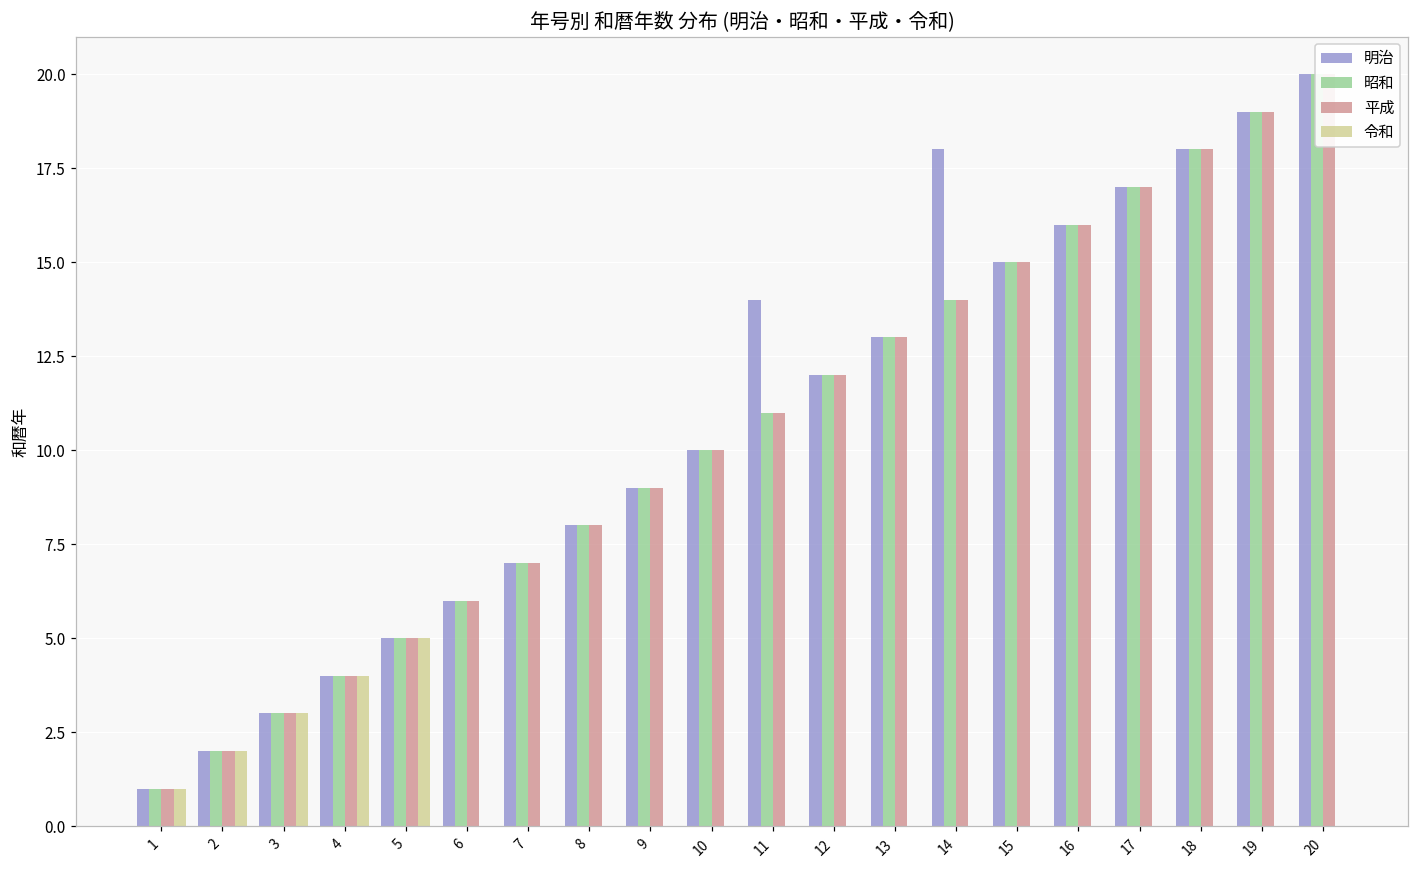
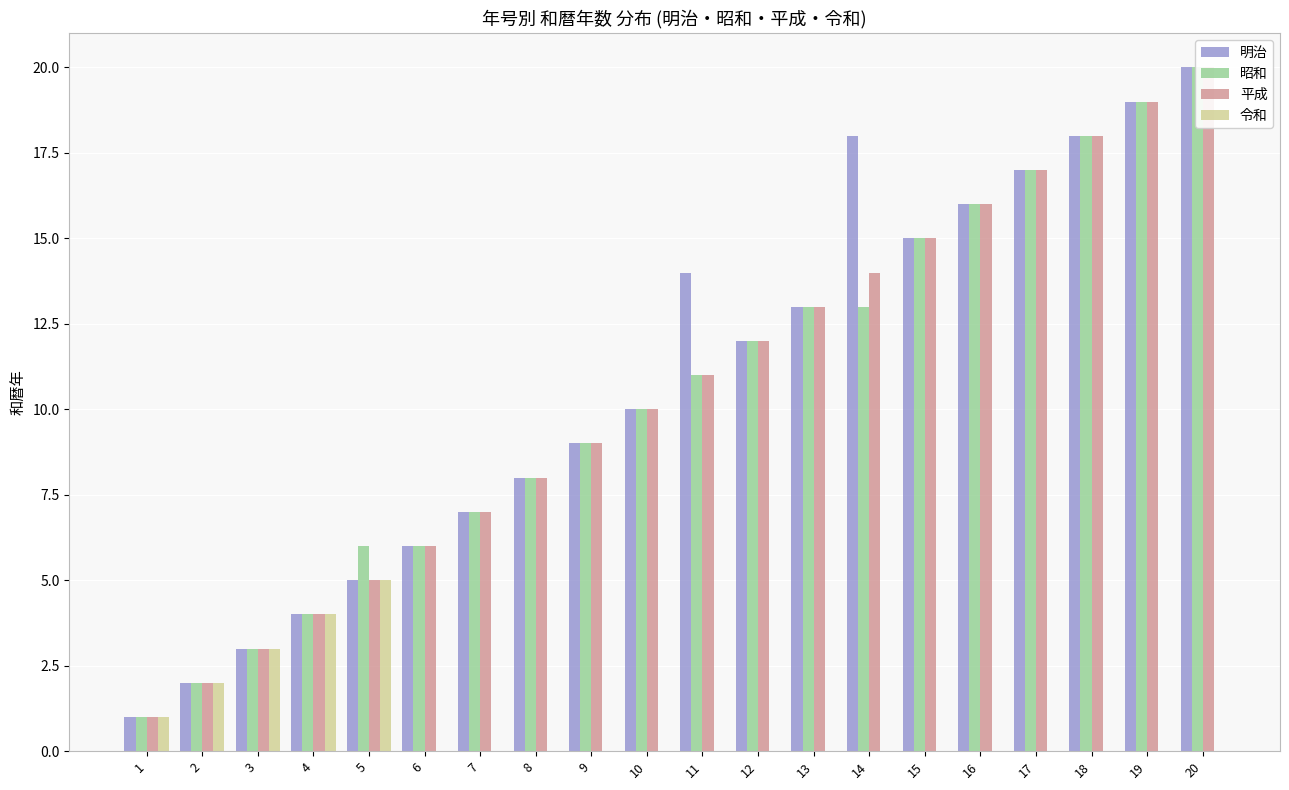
昭和, 5: 5 -> 6
昭和, 14: 14 -> 13
